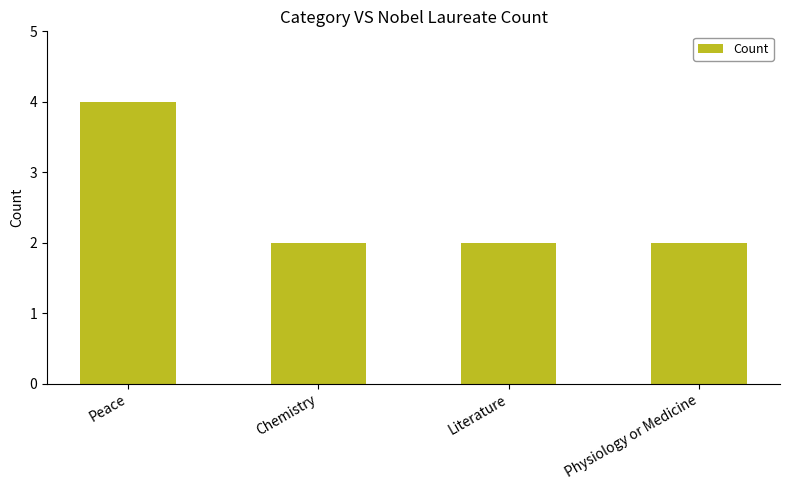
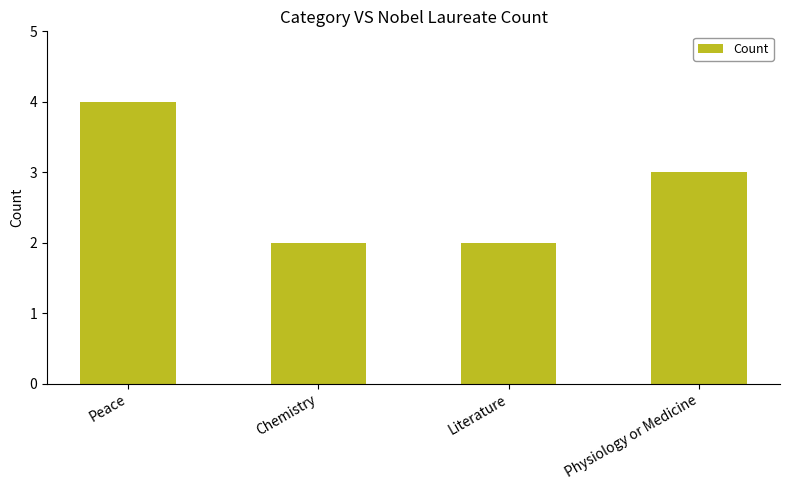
Physiology or Medicine: 2 -> 3
